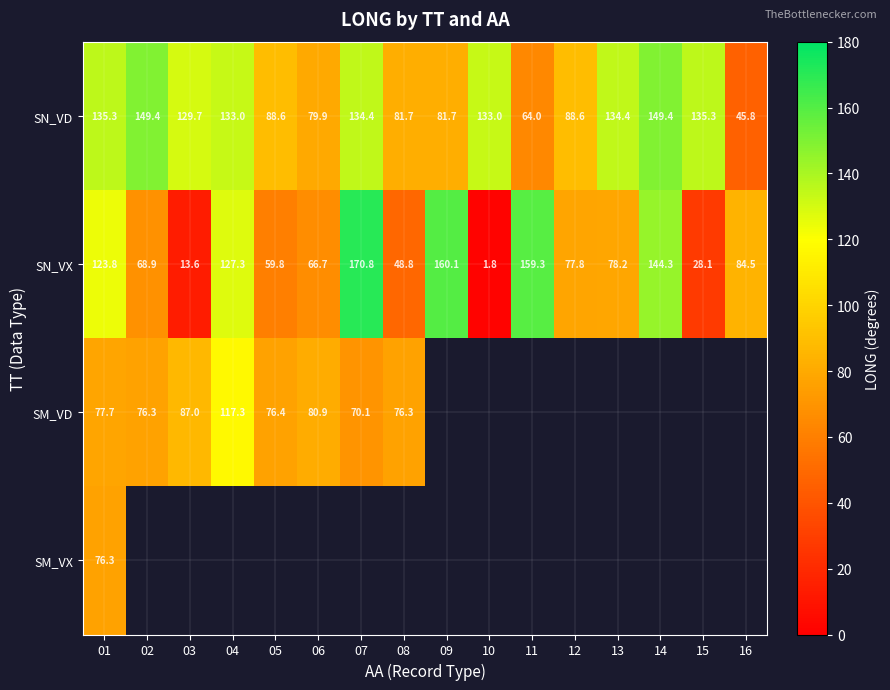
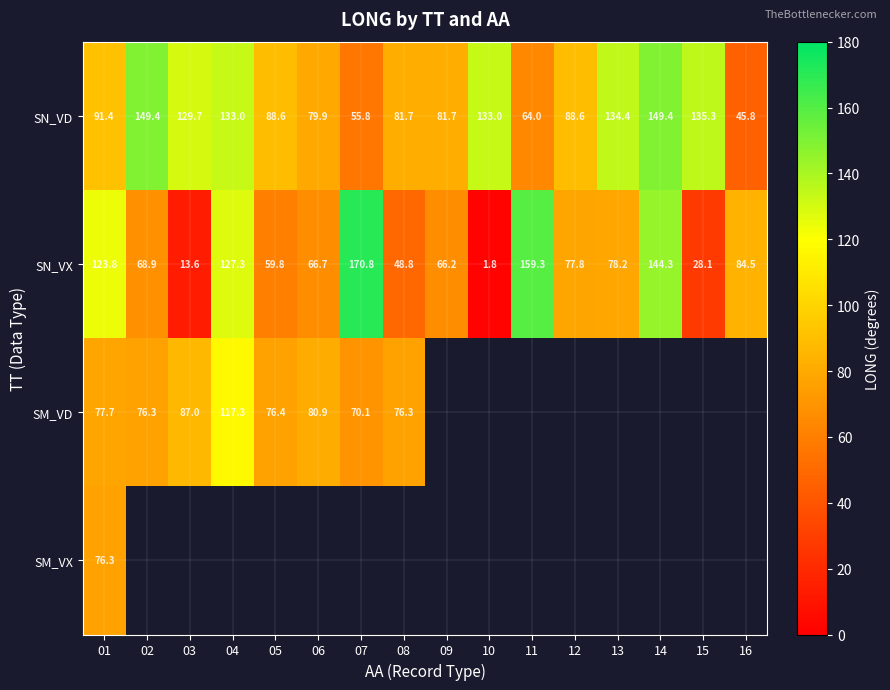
SN_VD, 01: 135.3 -> 91.4
SN_VD, 07: 134.4 -> 55.8
SN_VX, 09: 160.1 -> 66.2
